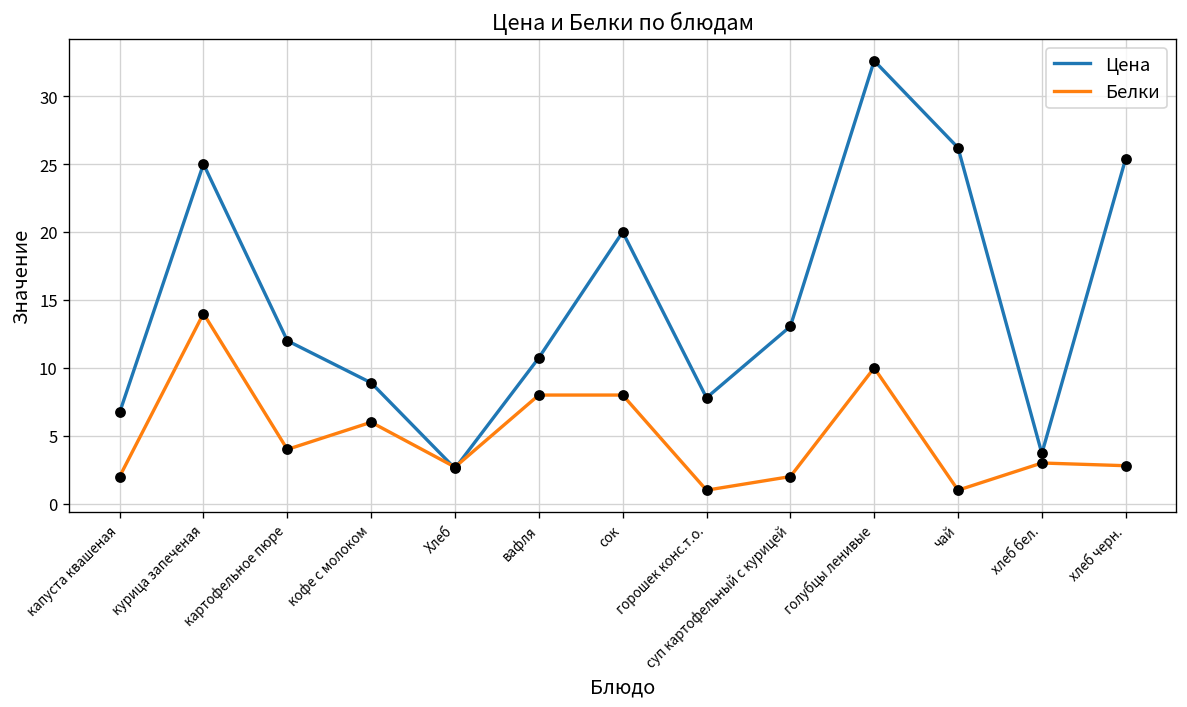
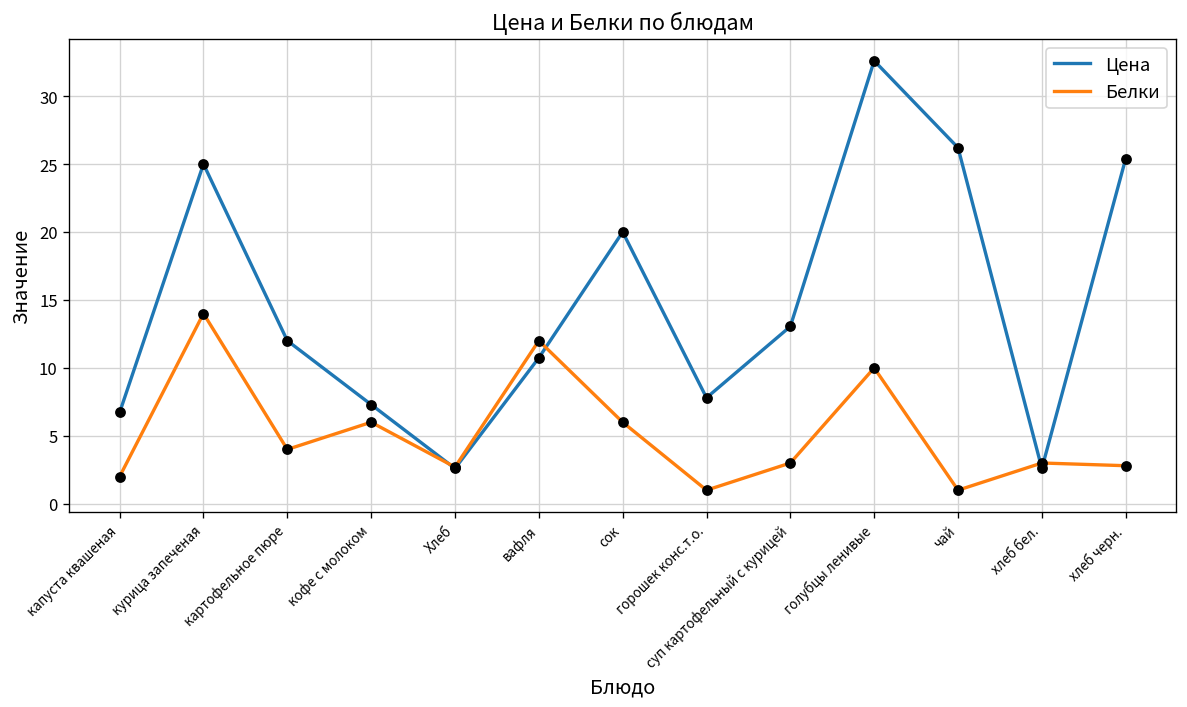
Цена, кофе с молоком: 8.9 -> 7.3
Белки, вафля: 8 -> 12
Белки, сок: 8 -> 6
Белки, суп картофельный с курицей: 2 -> 3
Цена, хлеб бел.: 3.7 -> 2.6
